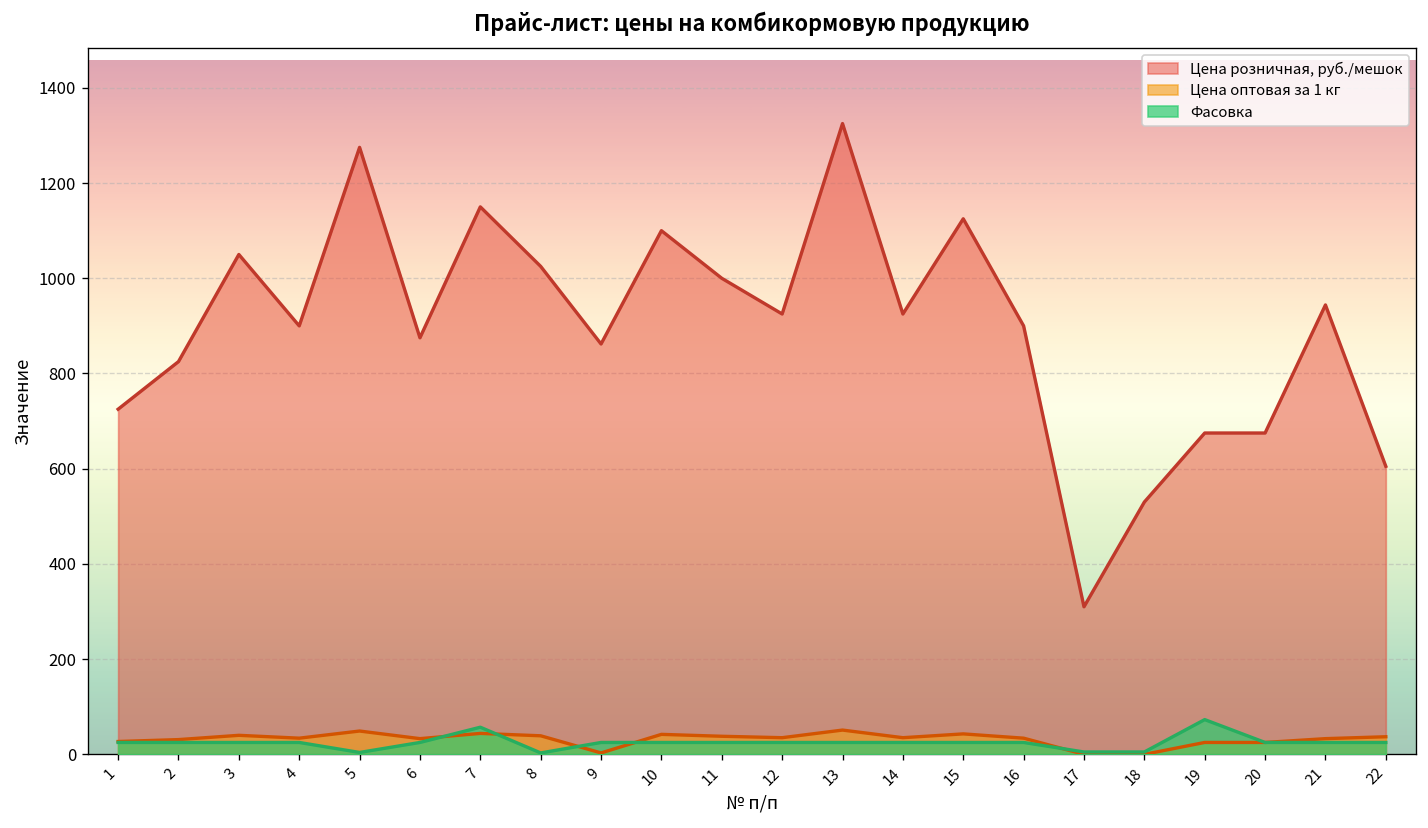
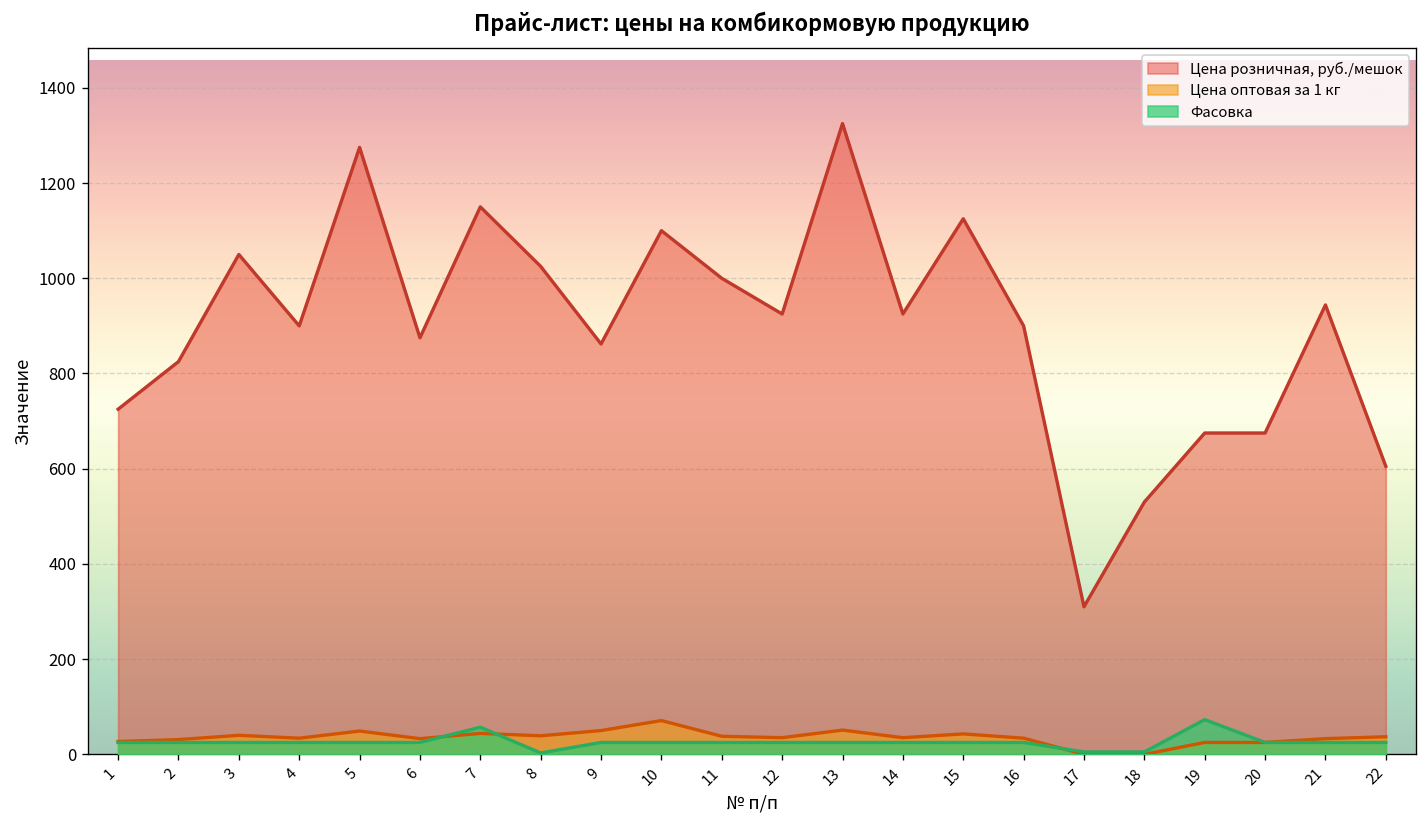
Фасовка, 5: 0 -> 30
Цена оптовая за 1 кг, 9: 0 -> 50
Цена оптовая за 1 кг, 10: 40 -> 70
